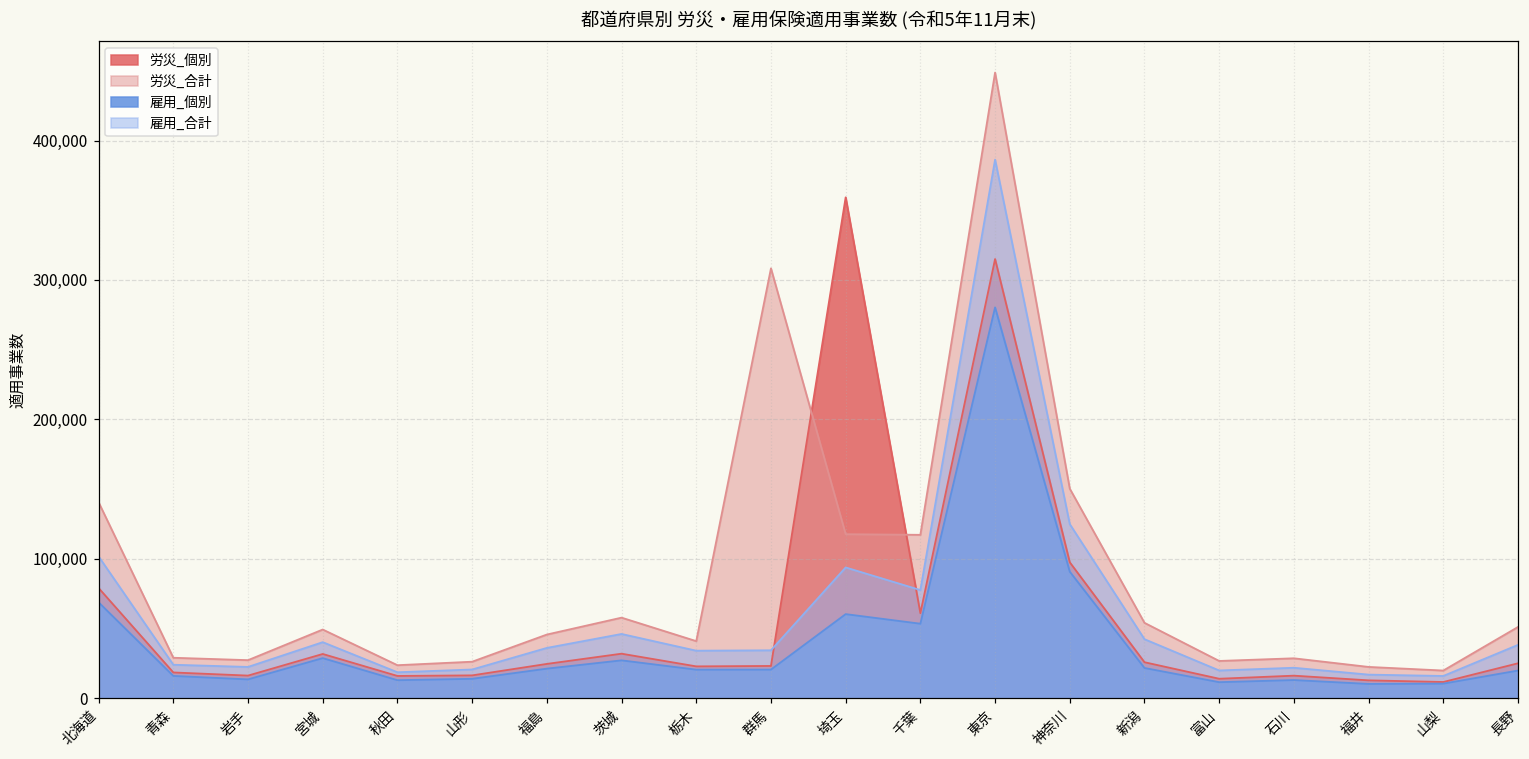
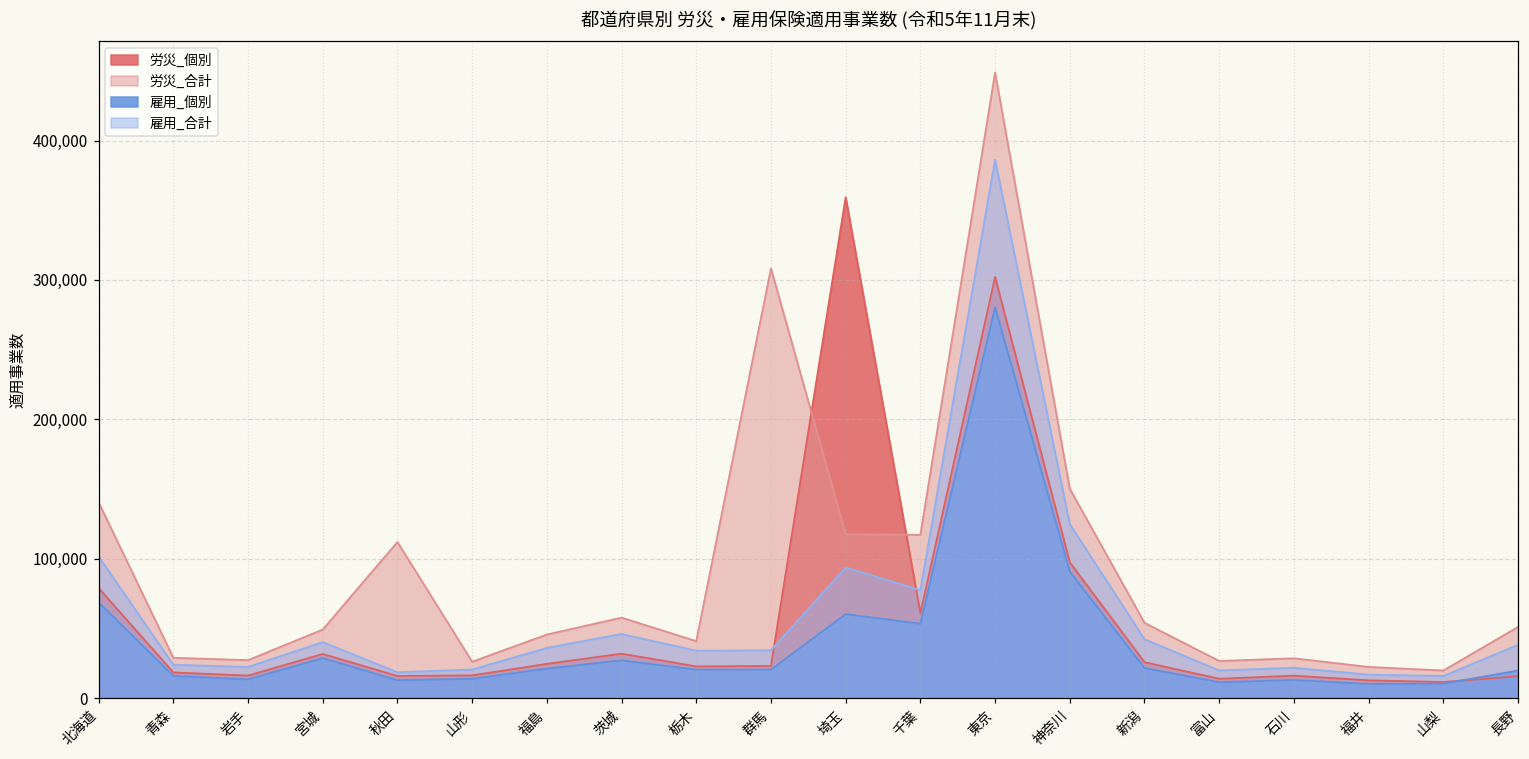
労災_合計, 秋田: 24,000 -> 112,000
労災_個別, 東京: 315,000 -> 302,000
労災_個別, 長野: 25,000 -> 16,000
